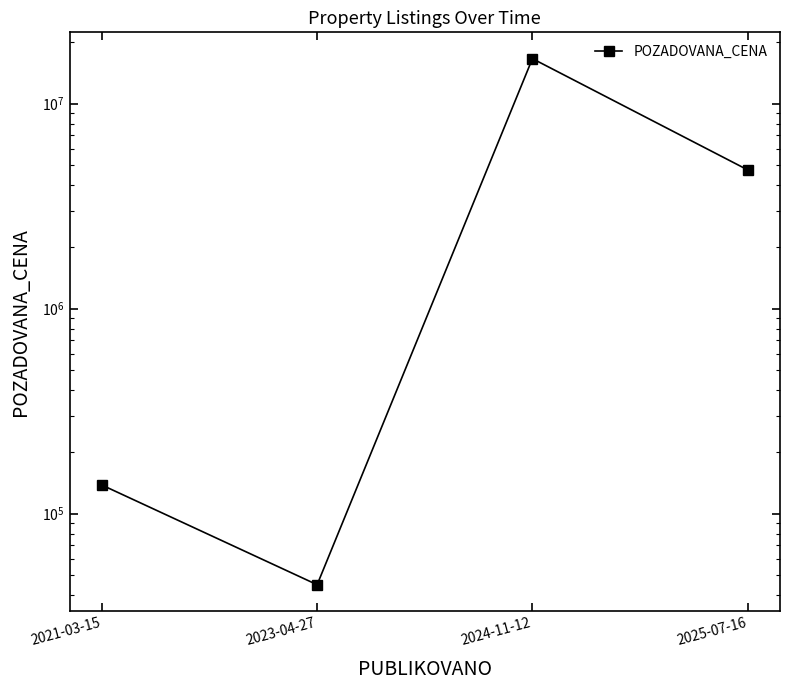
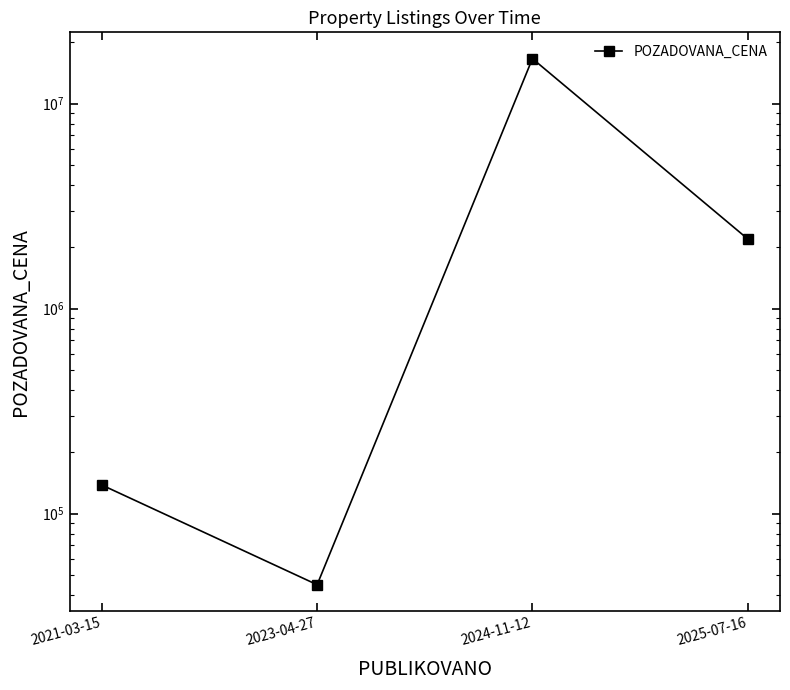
2025-07-16: 4800000 -> 2200000
